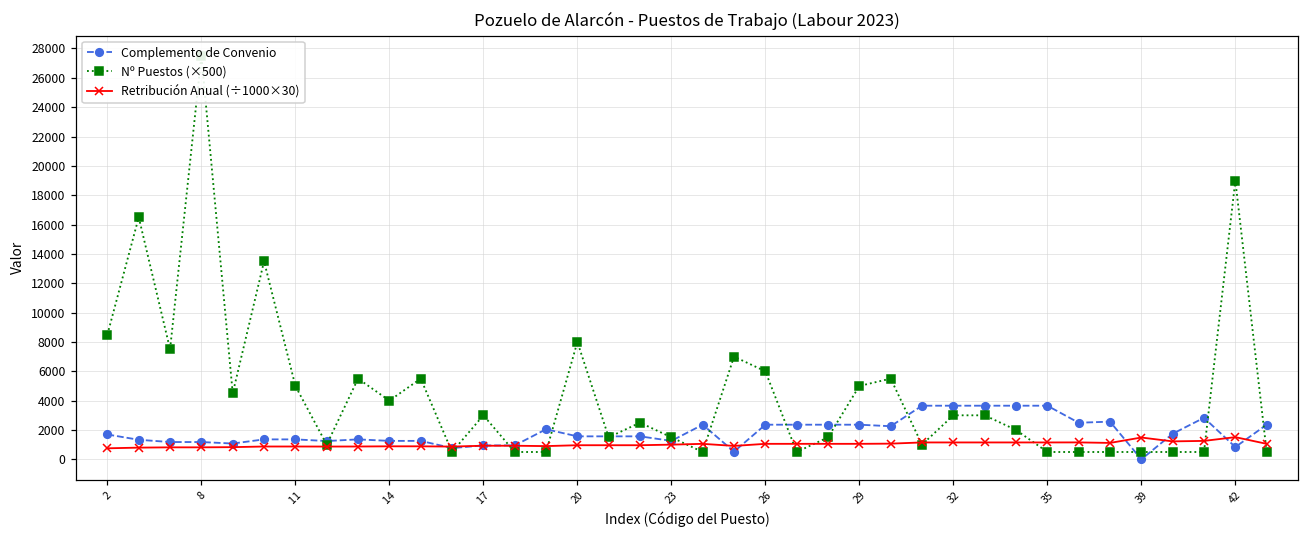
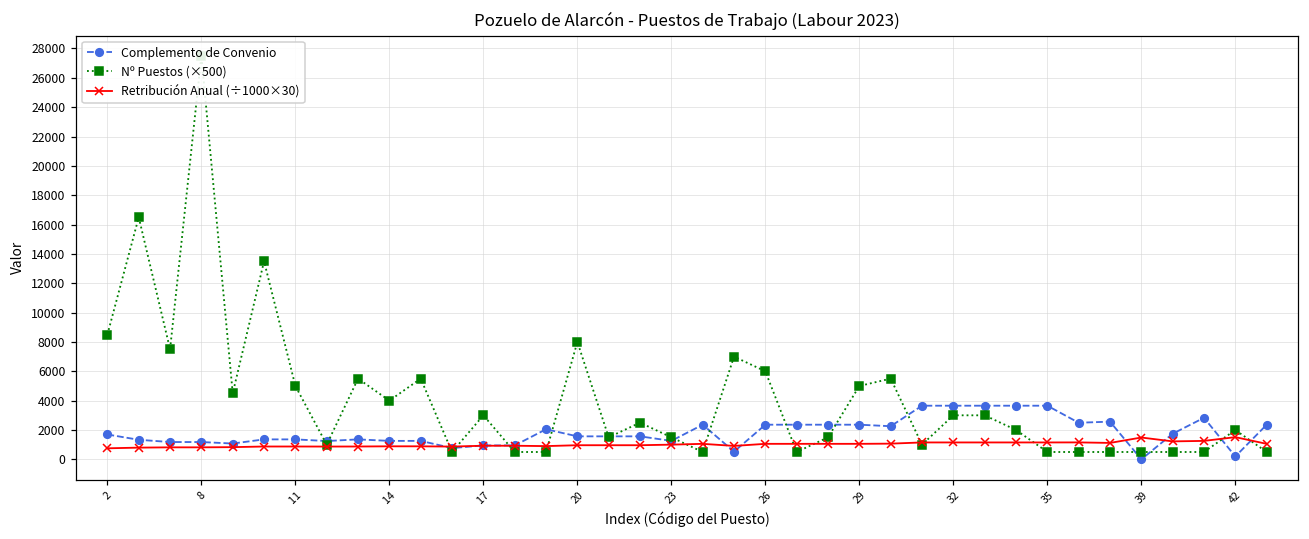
Complemento de Convenio, 42: 800 -> 200
Nº Puestos (×500), 42: 19000 -> 2000
